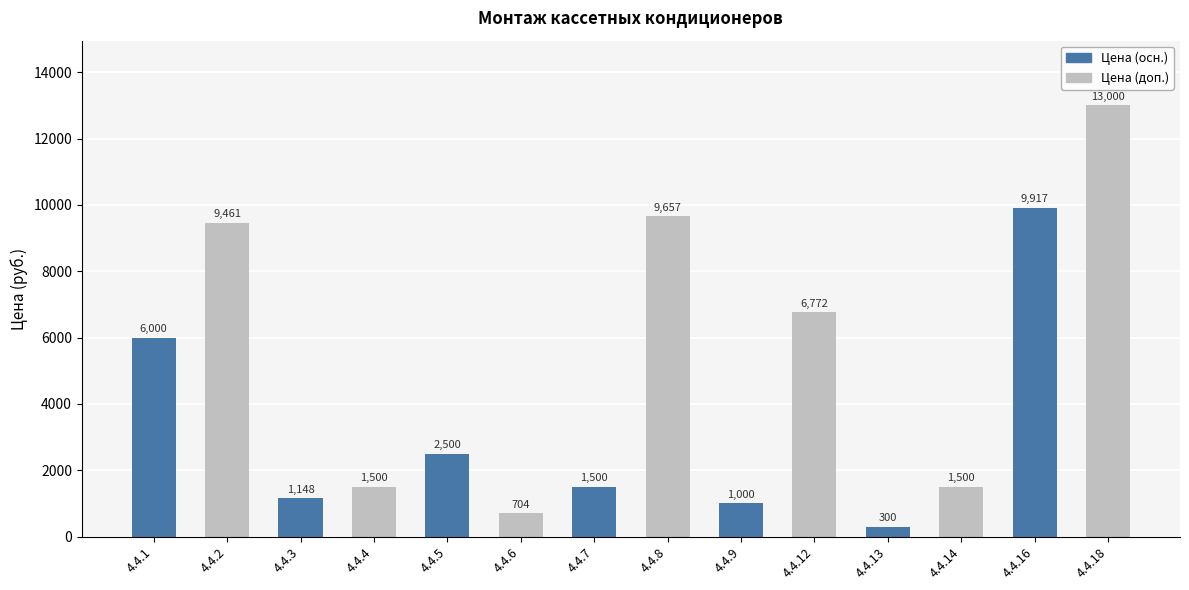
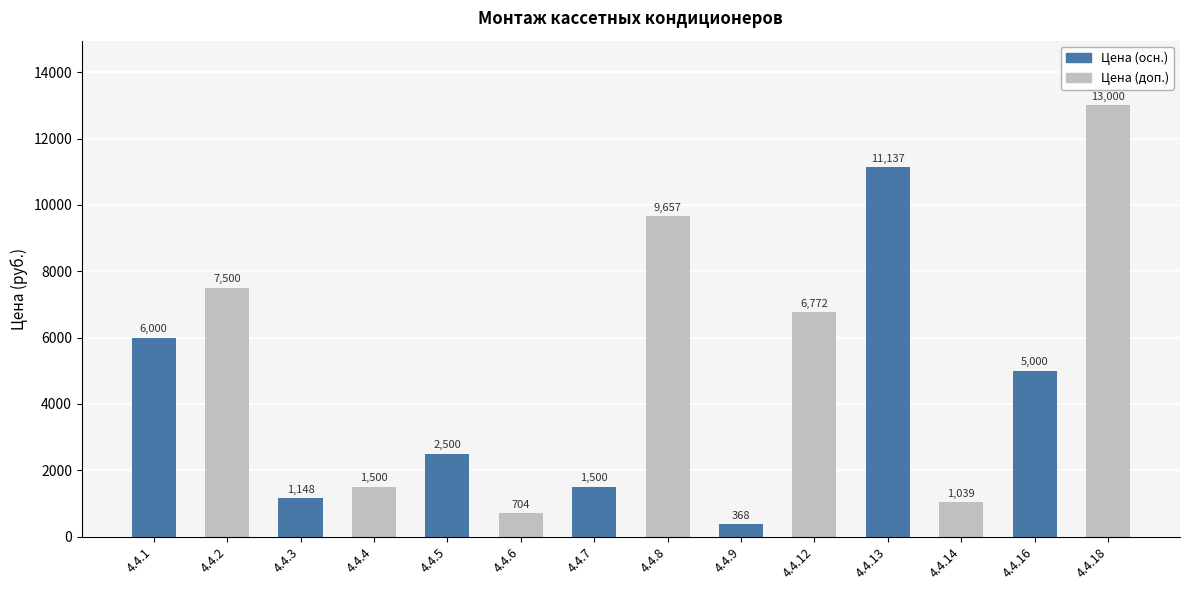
4.4.2: 9,461 -> 7,500
4.4.9: 1,000 -> 368
4.4.13: 300 -> 11,137
4.4.14: 1,500 -> 1,039
4.4.16: 9,917 -> 5,000
